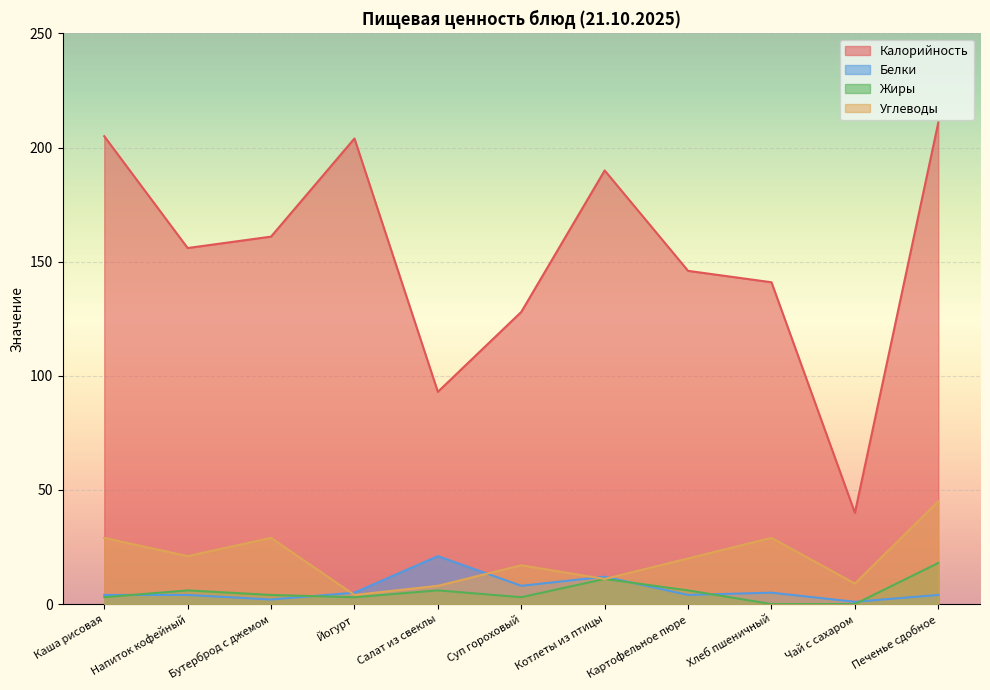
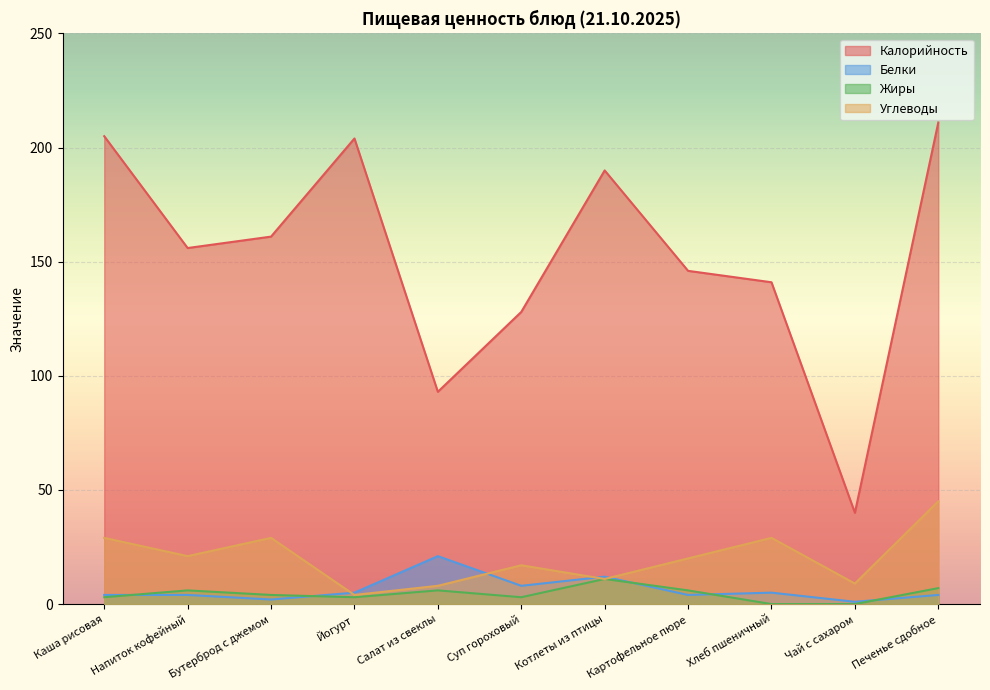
Жиры, Печенье сдобное: 18 -> 7
